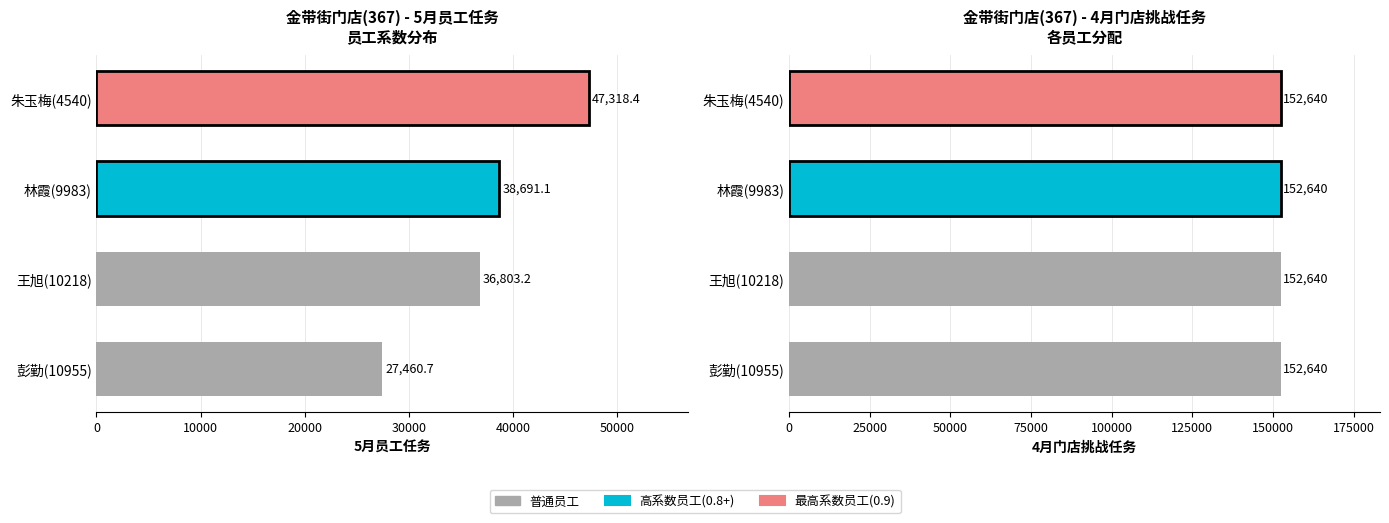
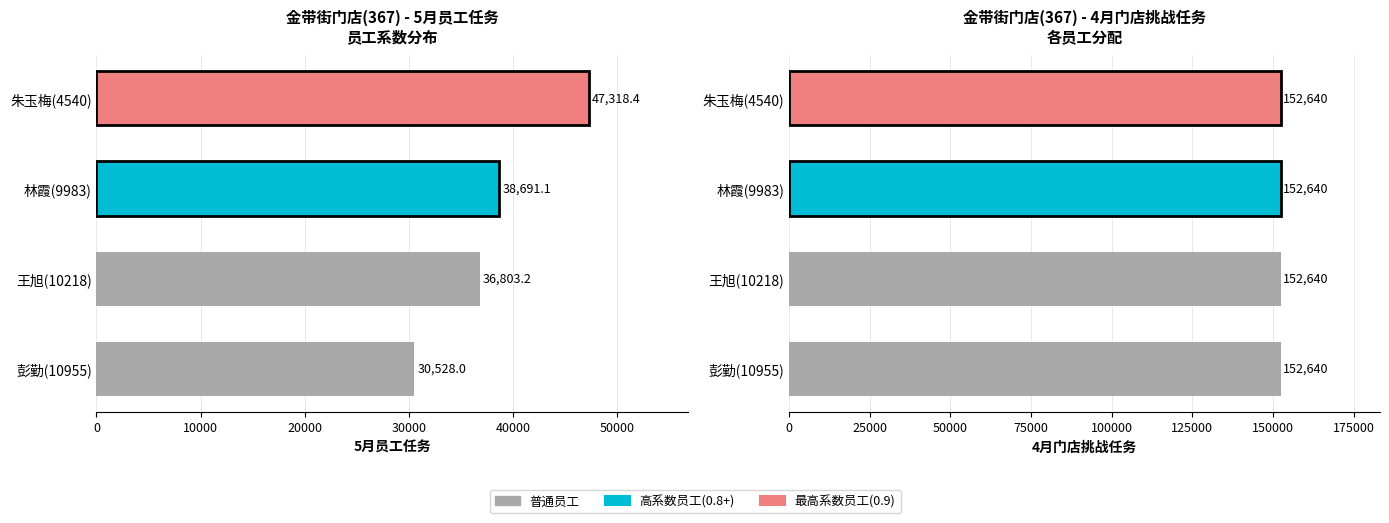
金带街门店(367) - 5月员工任务 员工系数分布, 彭勤(10955): 27,460.7 -> 30,528.0
